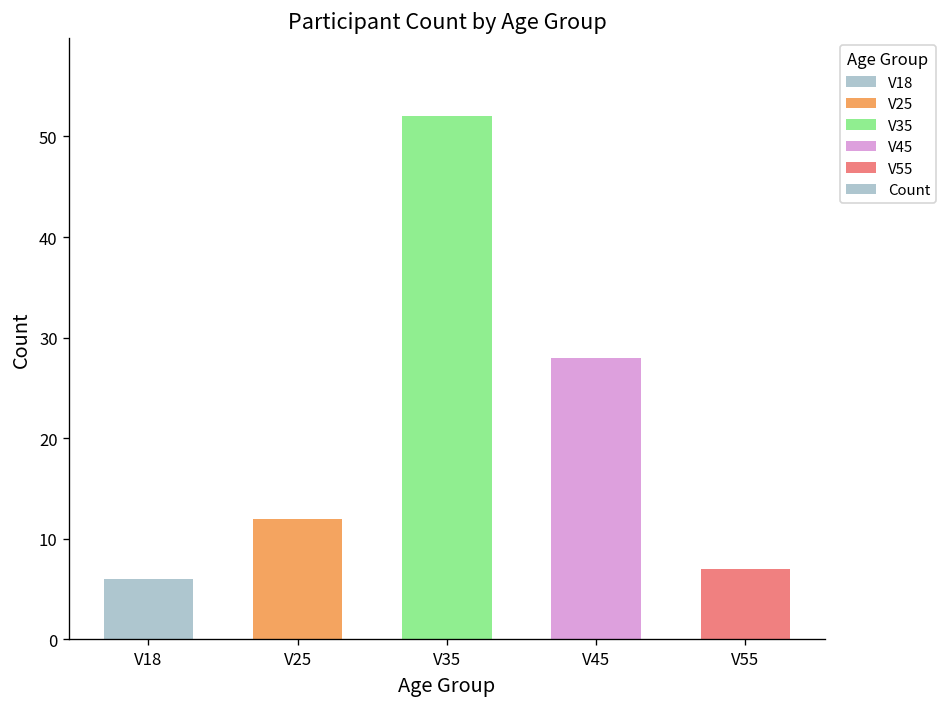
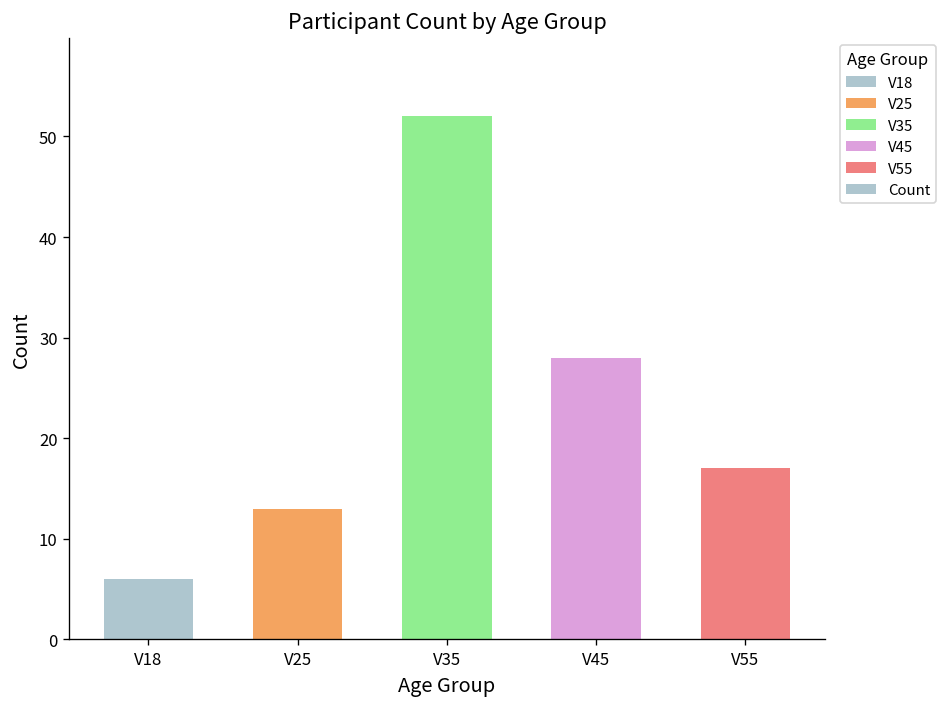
V25: 12 -> 13
V55: 7 -> 17
